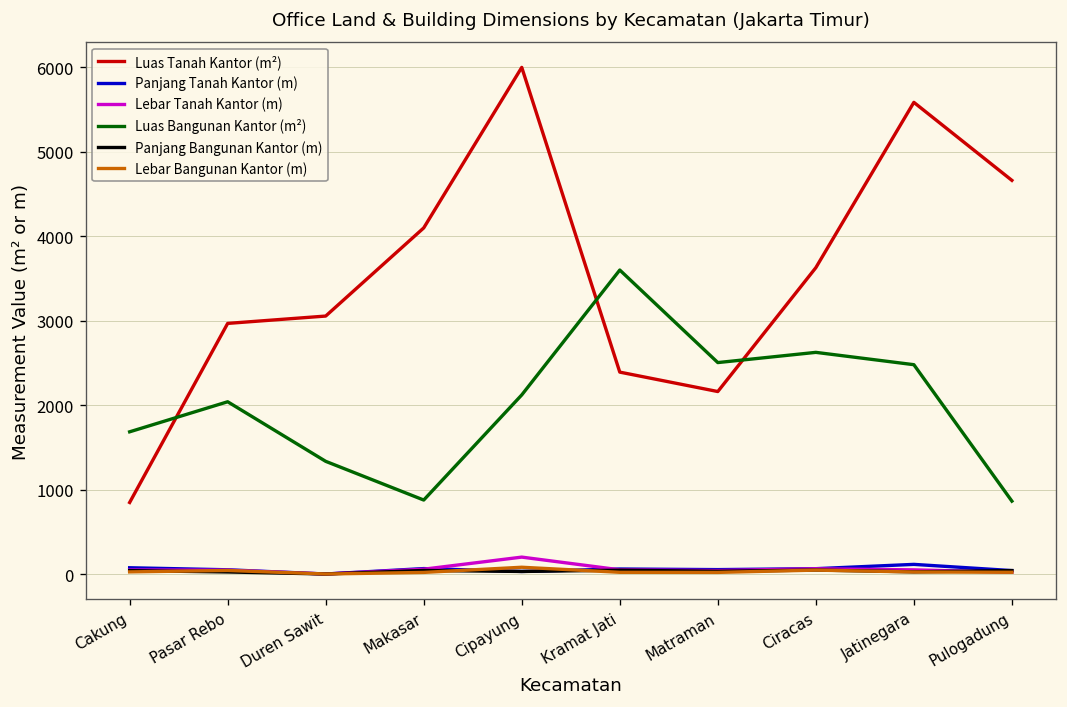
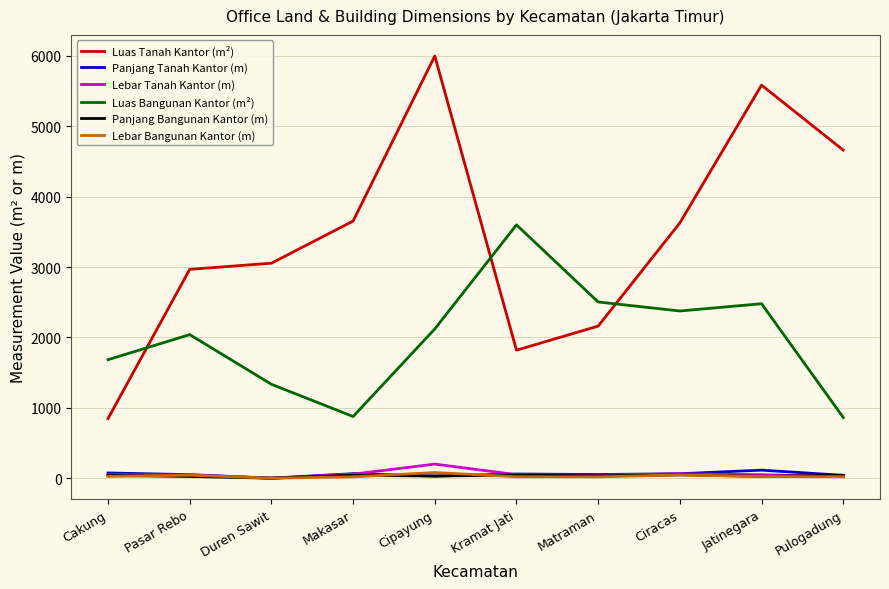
Luas Tanah Kantor (m²), Makasar: 4100 -> 3700
Luas Tanah Kantor (m²), Kramat Jati: 2400 -> 1800
Luas Bangunan Kantor (m²), Ciracas: 2600 -> 2400
